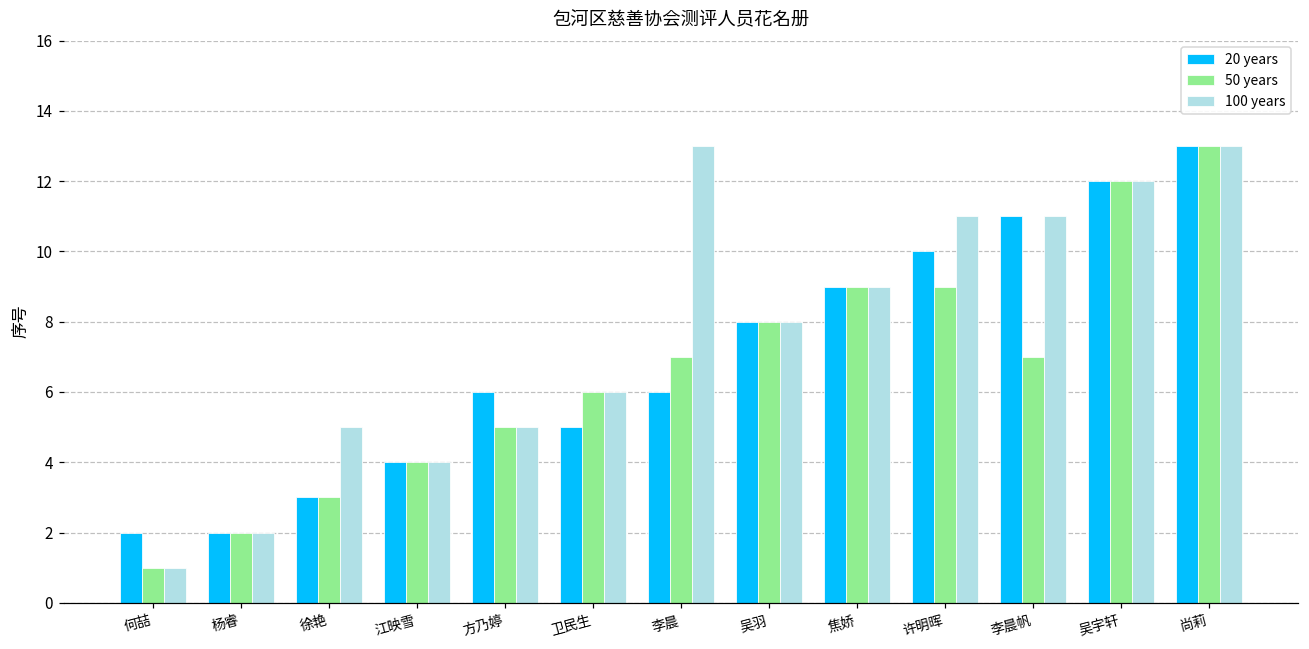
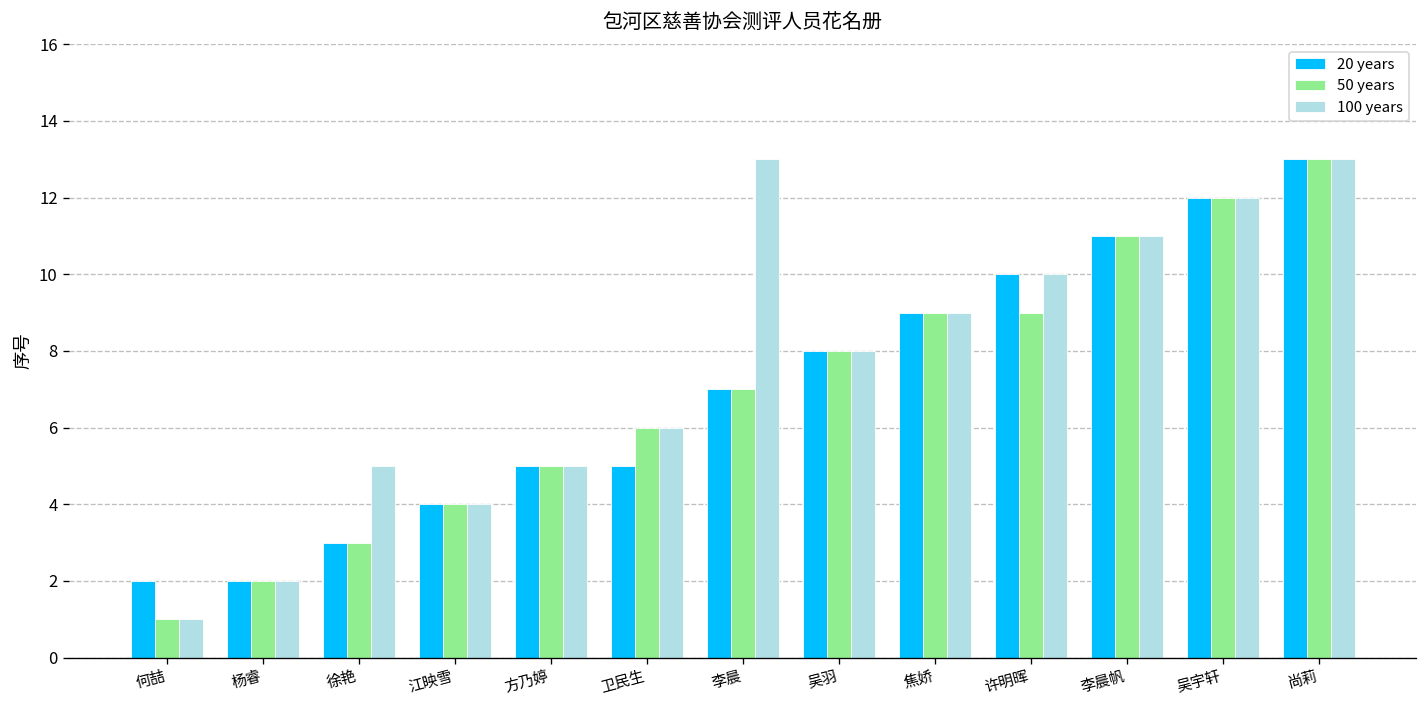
20 years, 方乃婷: 6 -> 5
20 years, 李晨: 6 -> 7
100 years, 许明晖: 11 -> 10
50 years, 李晨帆: 7 -> 11
